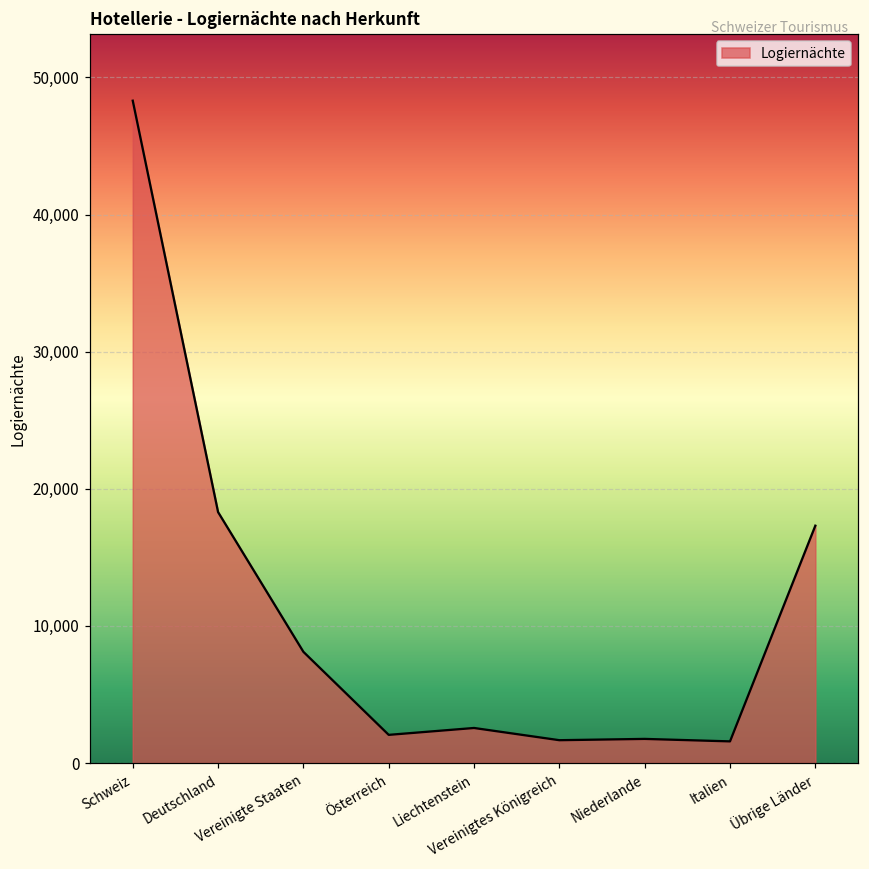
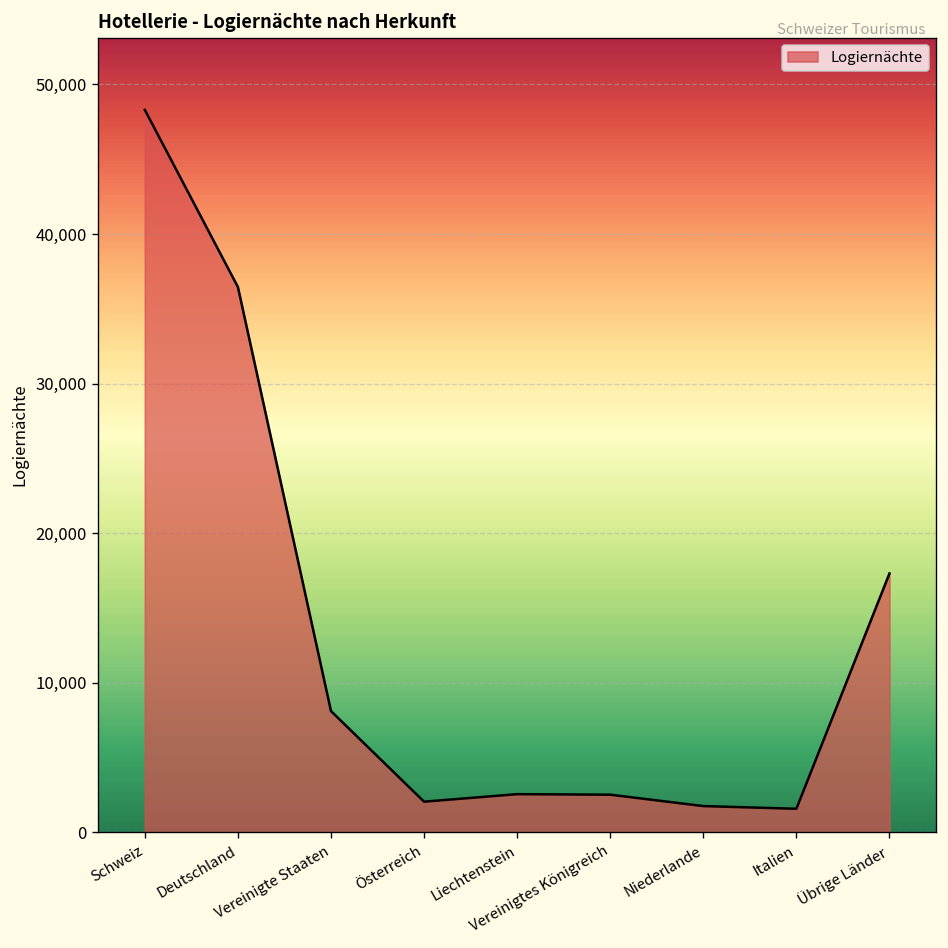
Deutschland: 18,300 -> 36,500
Vereinigtes Königreich: 1,700 -> 2,500
